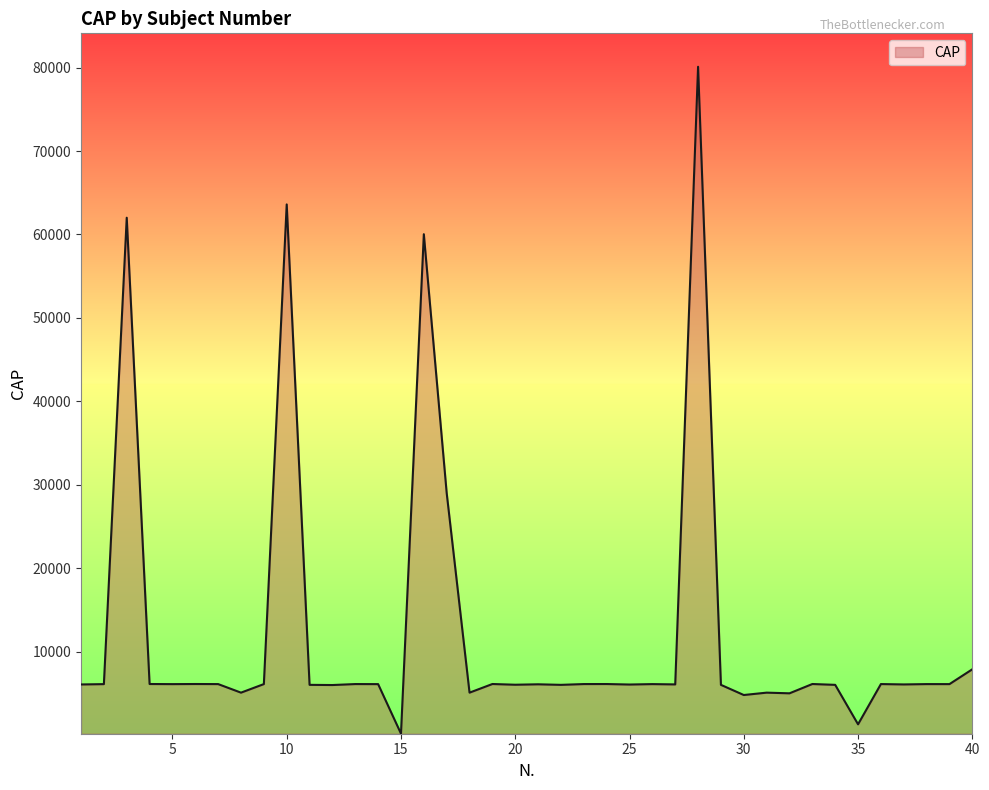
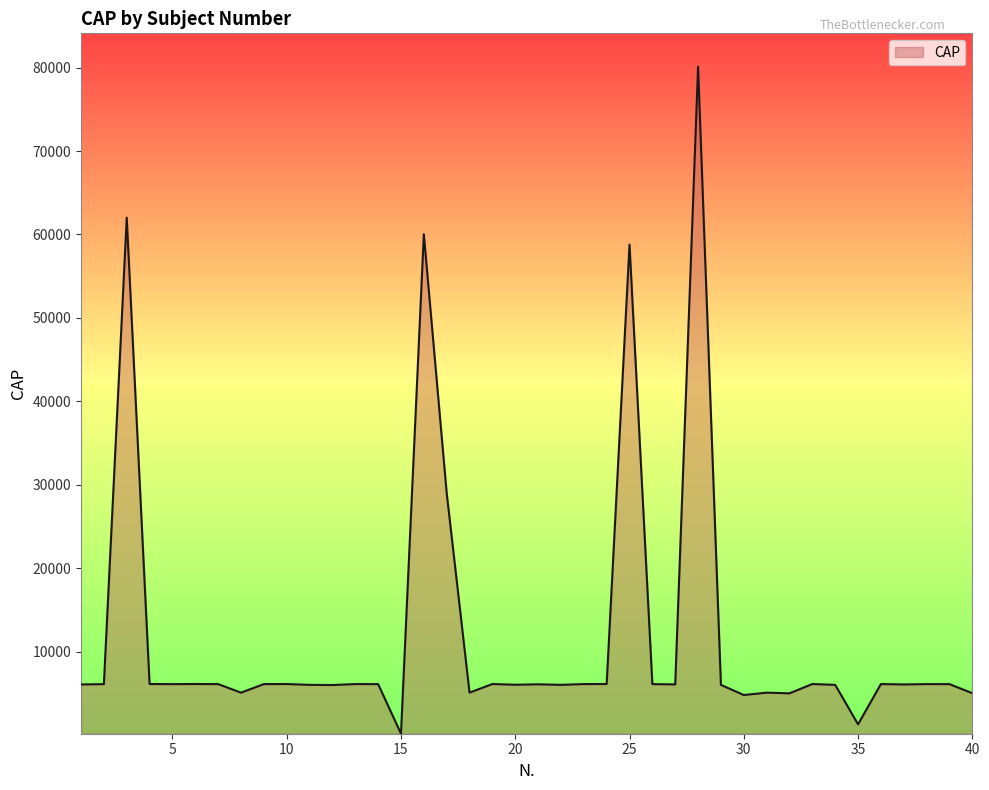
10: 64000 -> 6000
25: 6000 -> 59000
40: 8000 -> 5000
